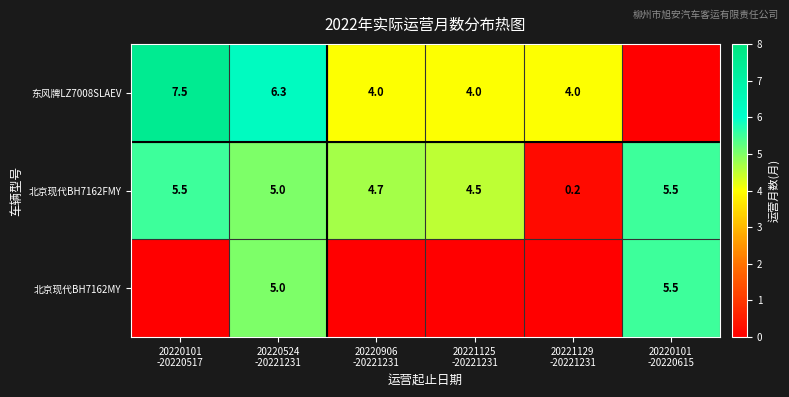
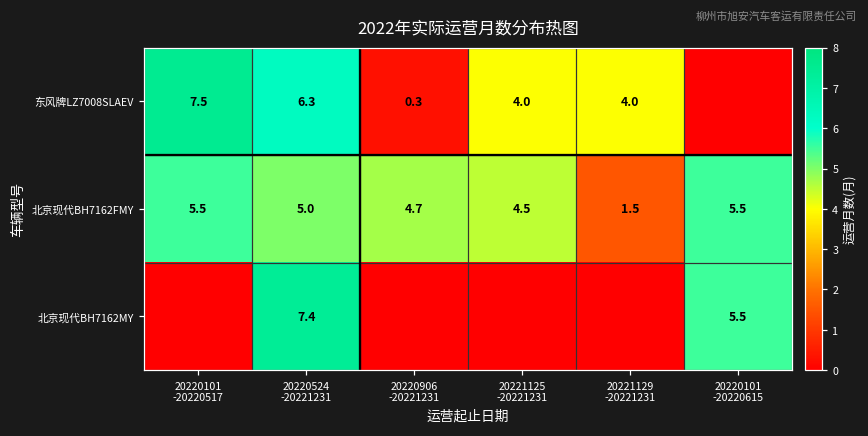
东风牌LZ7008SLAEV, 20220906 -20221231: 4.0 -> 0.3
北京现代BH7162FMY, 20221129 -20221231: 0.2 -> 1.5
北京现代BH7162MY, 20220524 -20221231: 5.0 -> 7.4
